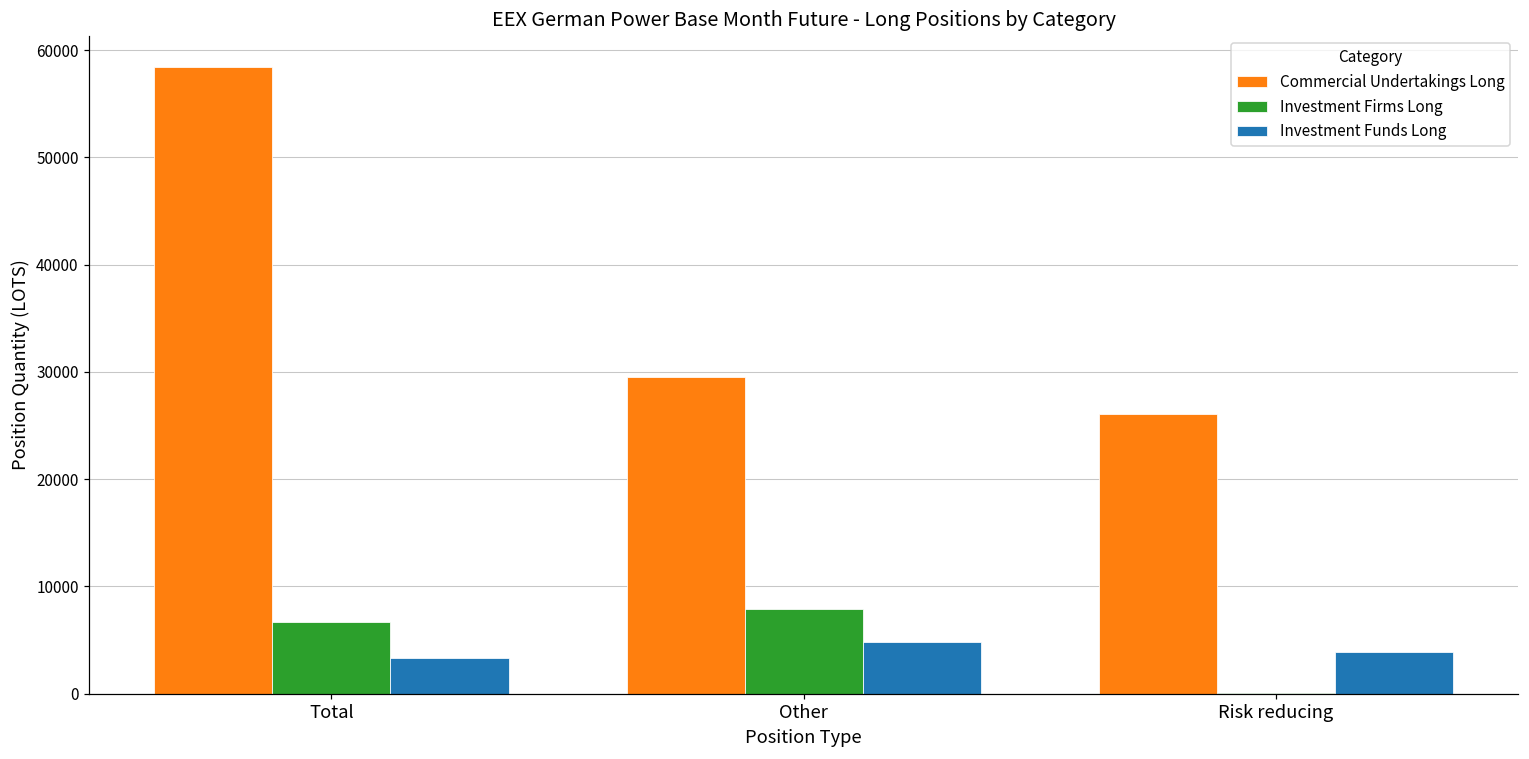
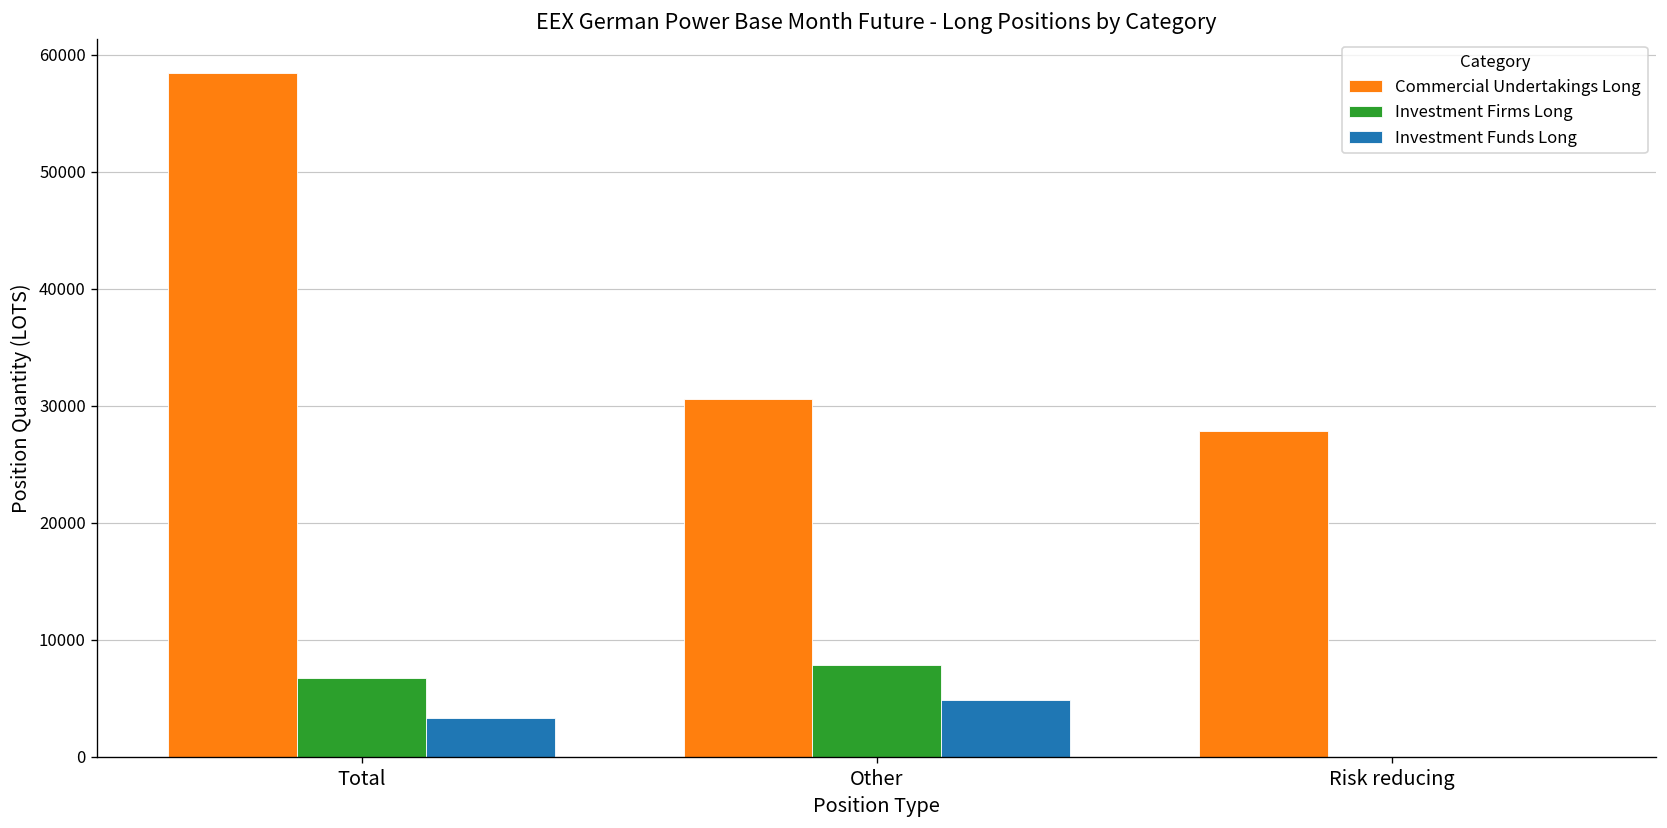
Commercial Undertakings Long, Other: 30000 -> 31000
Commercial Undertakings Long, Risk reducing: 26000 -> 28000
Investment Funds Long, Risk reducing: 4000 -> 0
